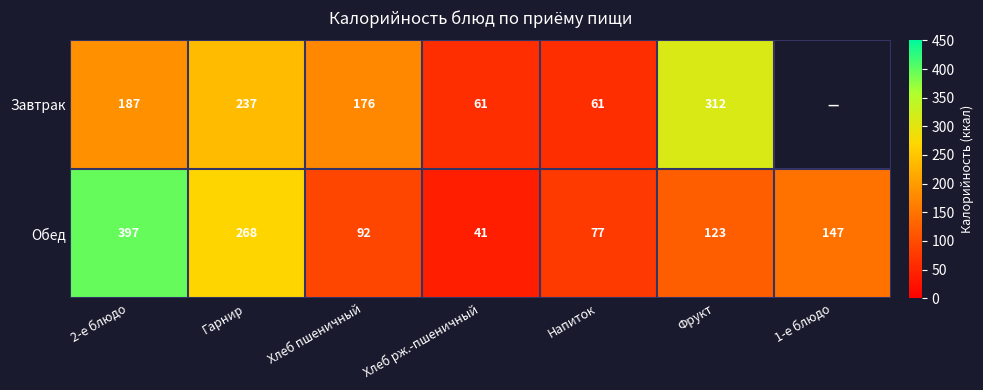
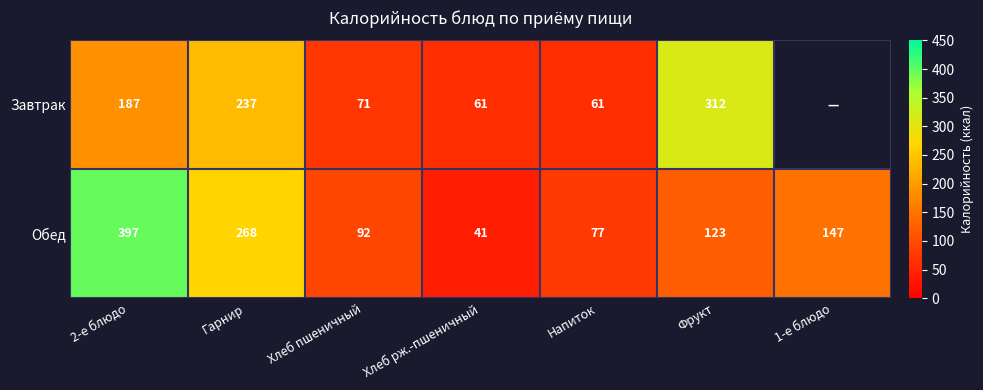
Завтрак, Хлеб пшеничный: 176 -> 71
